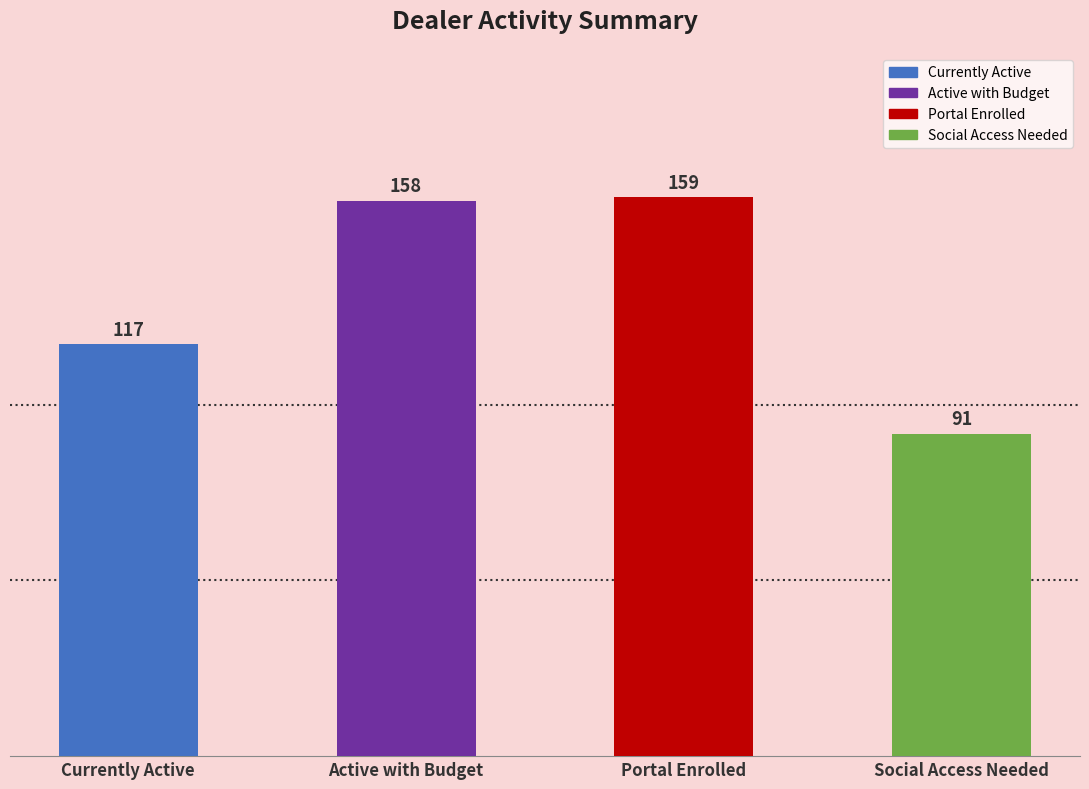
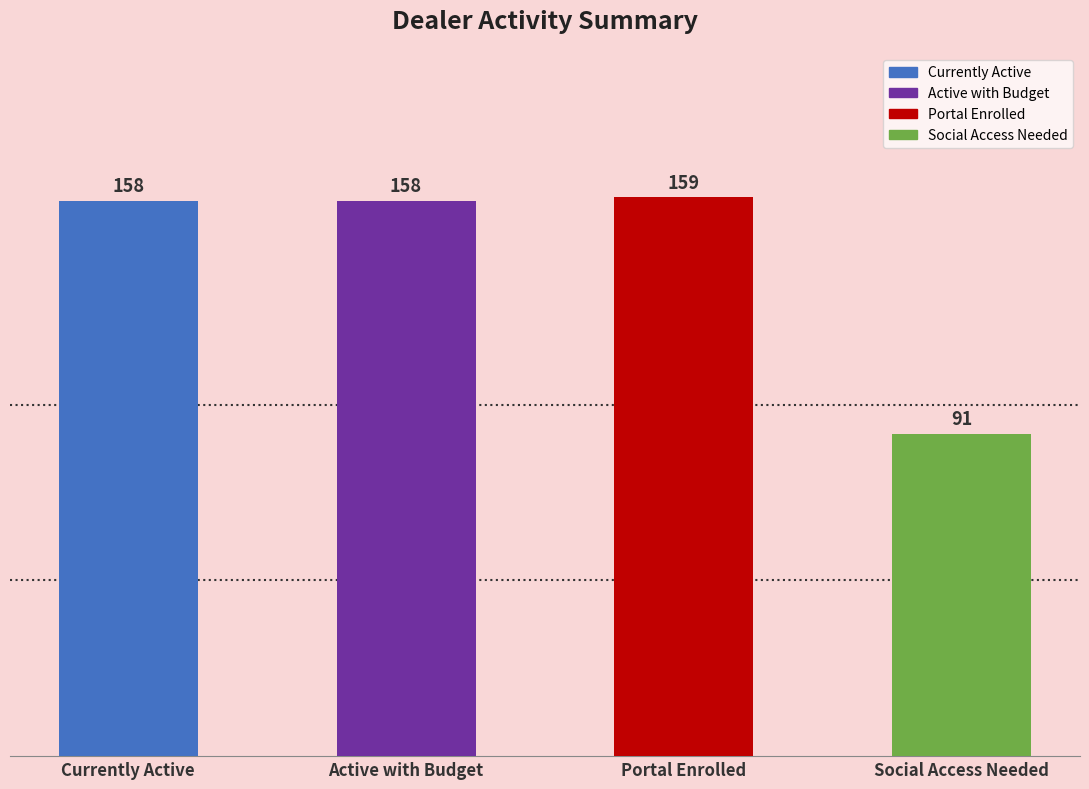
Currently Active: 117 -> 158
